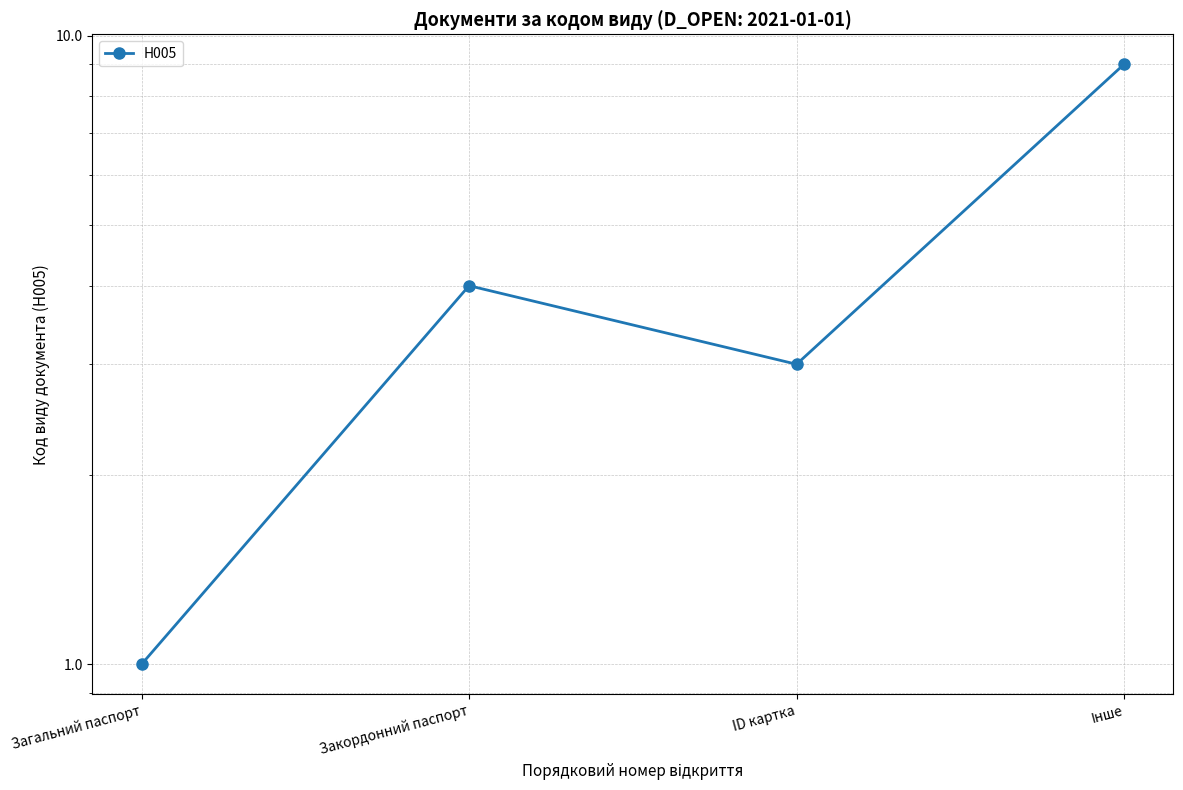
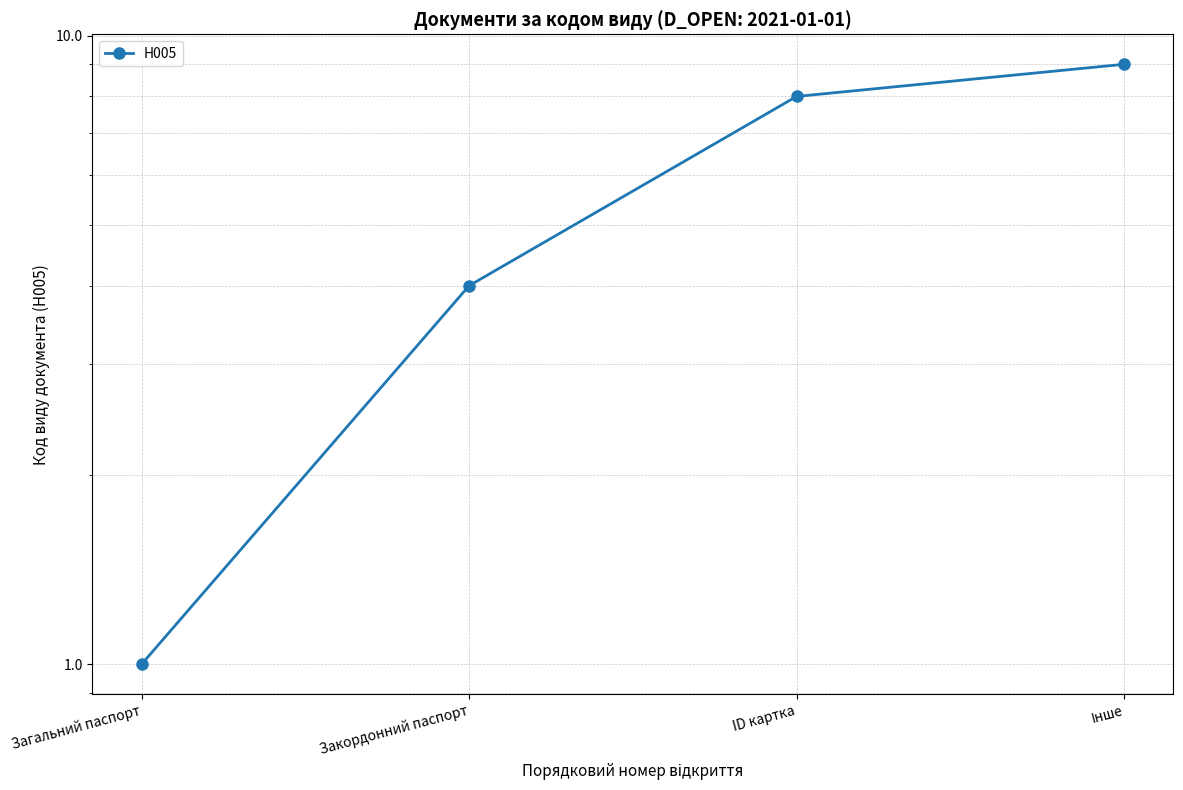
ID картка: 3 -> 8
